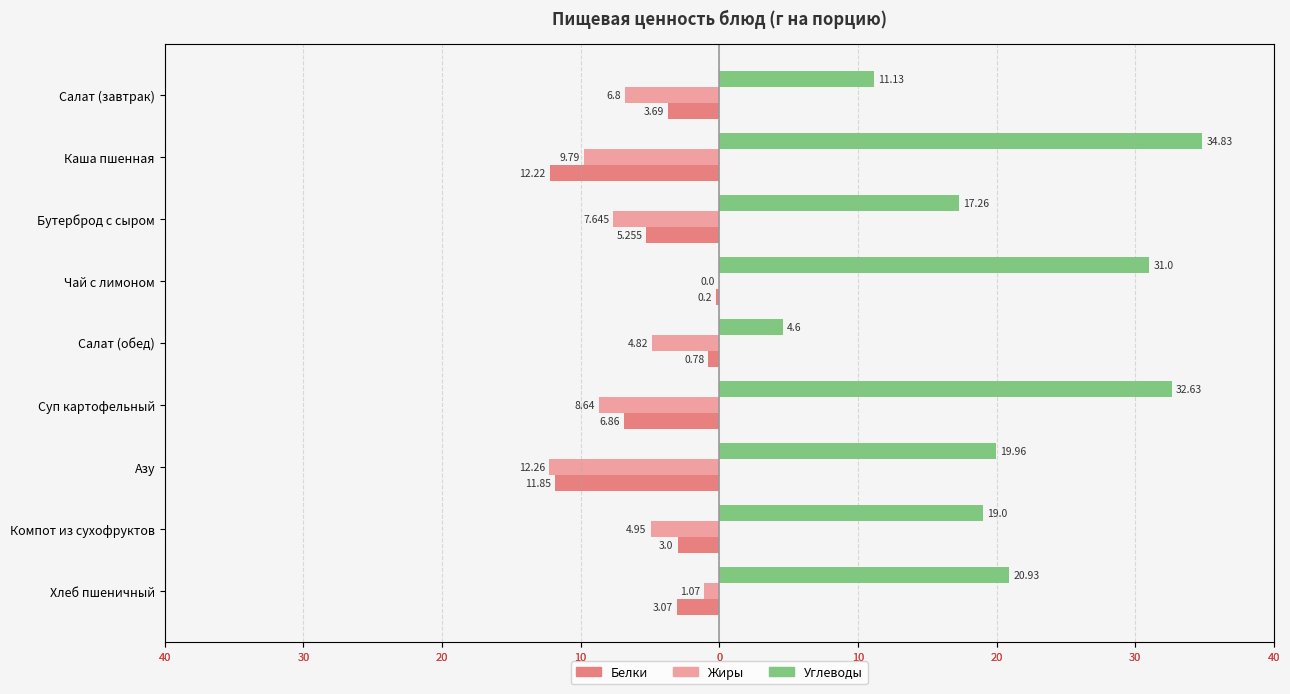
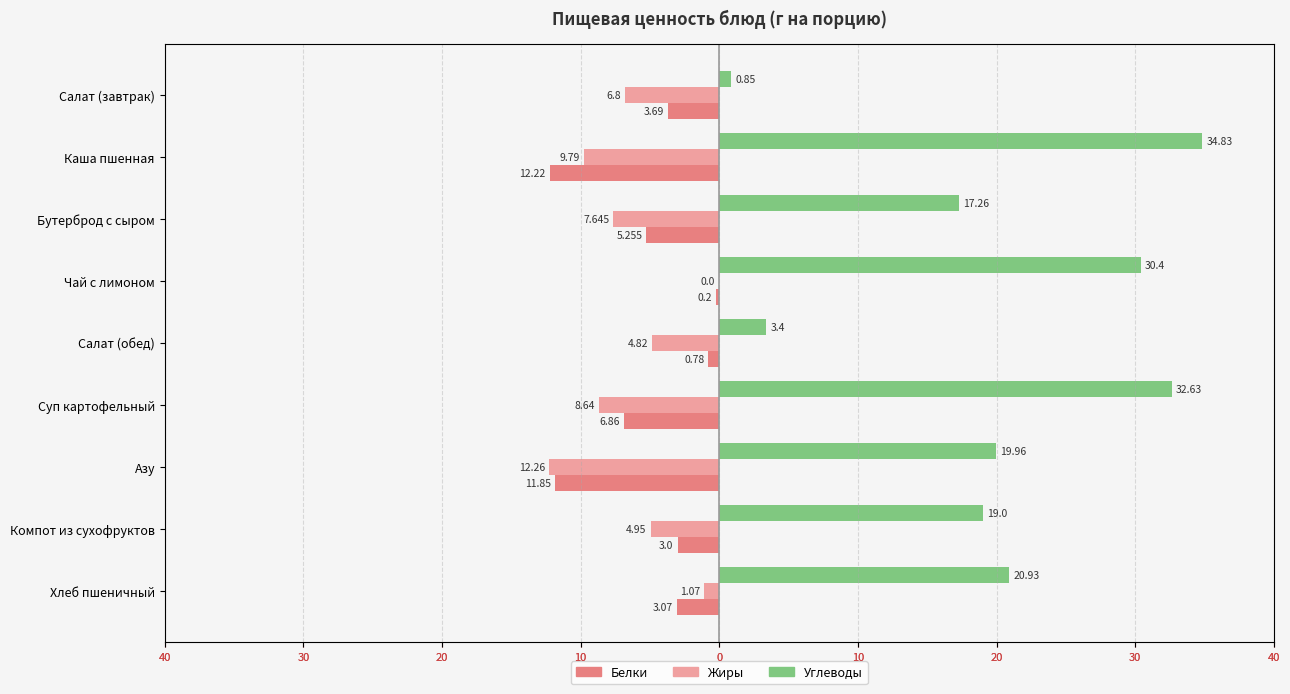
Углеводы, Салат (завтрак): 11.13 -> 0.85
Углеводы, Чай с лимоном: 31.0 -> 30.4
Углеводы, Салат (обед): 4.6 -> 3.4
